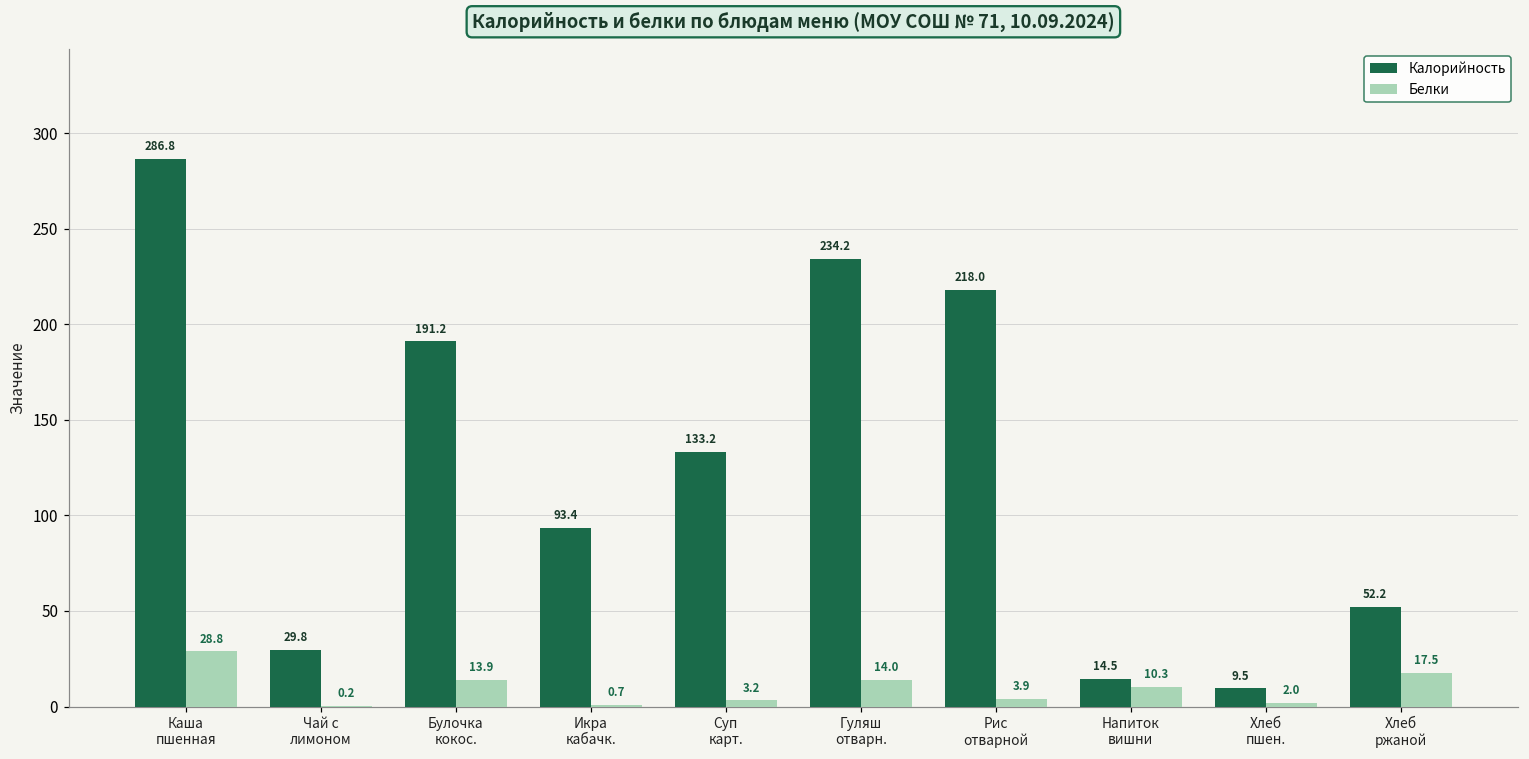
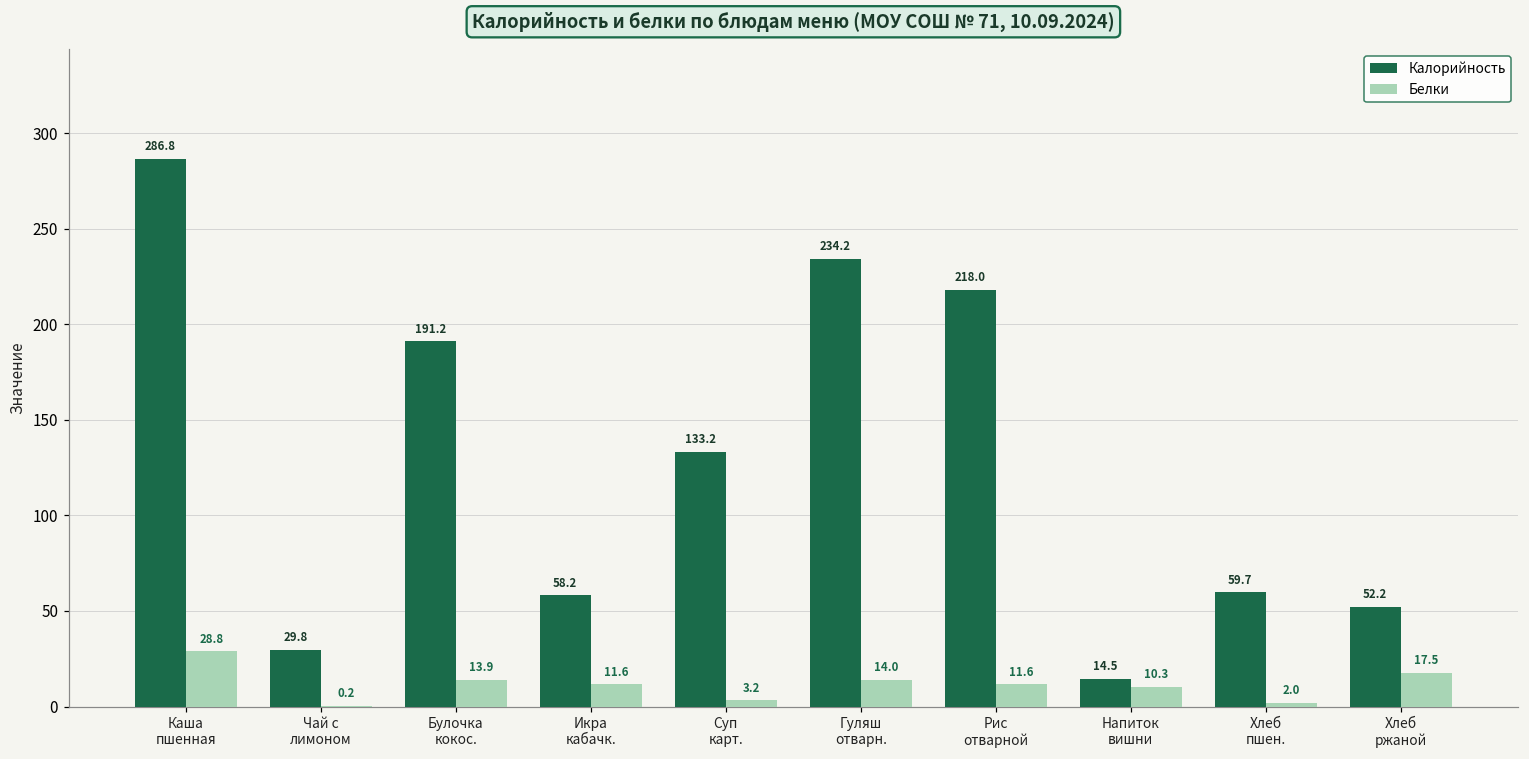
Калорийность, Икра кабачк.: 93.4 -> 58.2
Белки, Икра кабачк.: 0.7 -> 11.6
Белки, Рис отварной: 3.9 -> 11.6
Калорийность, Хлеб пшен.: 9.5 -> 59.7
